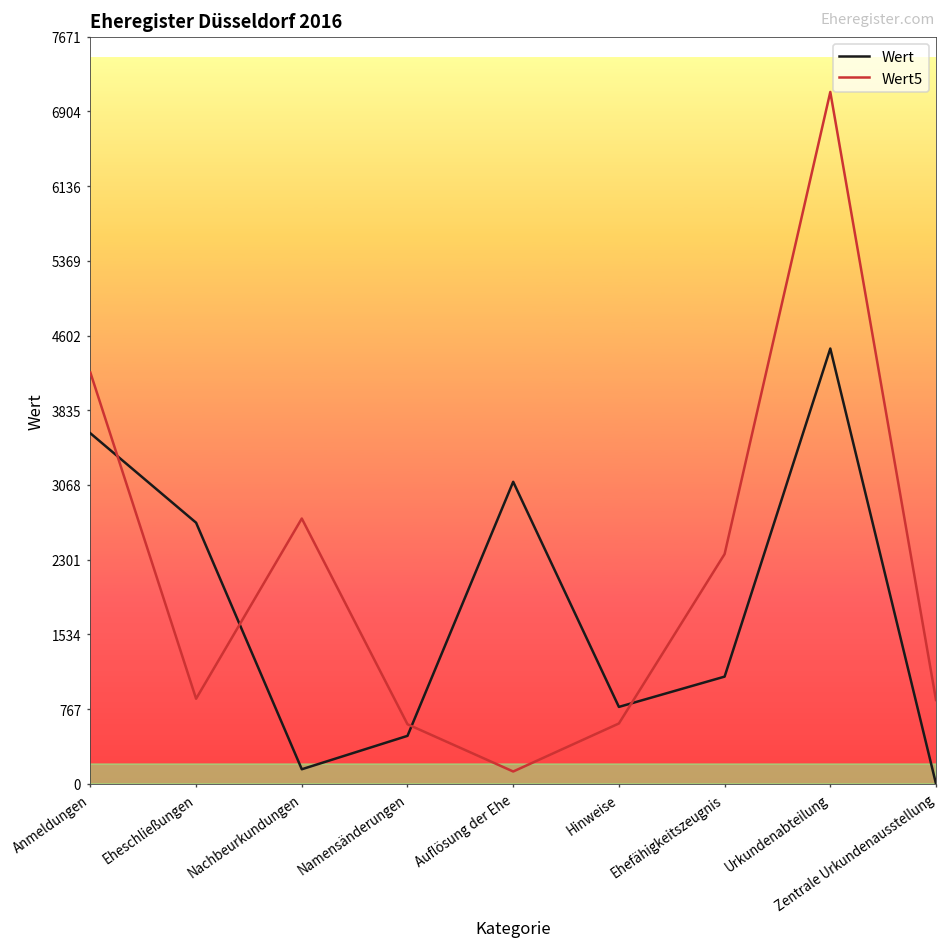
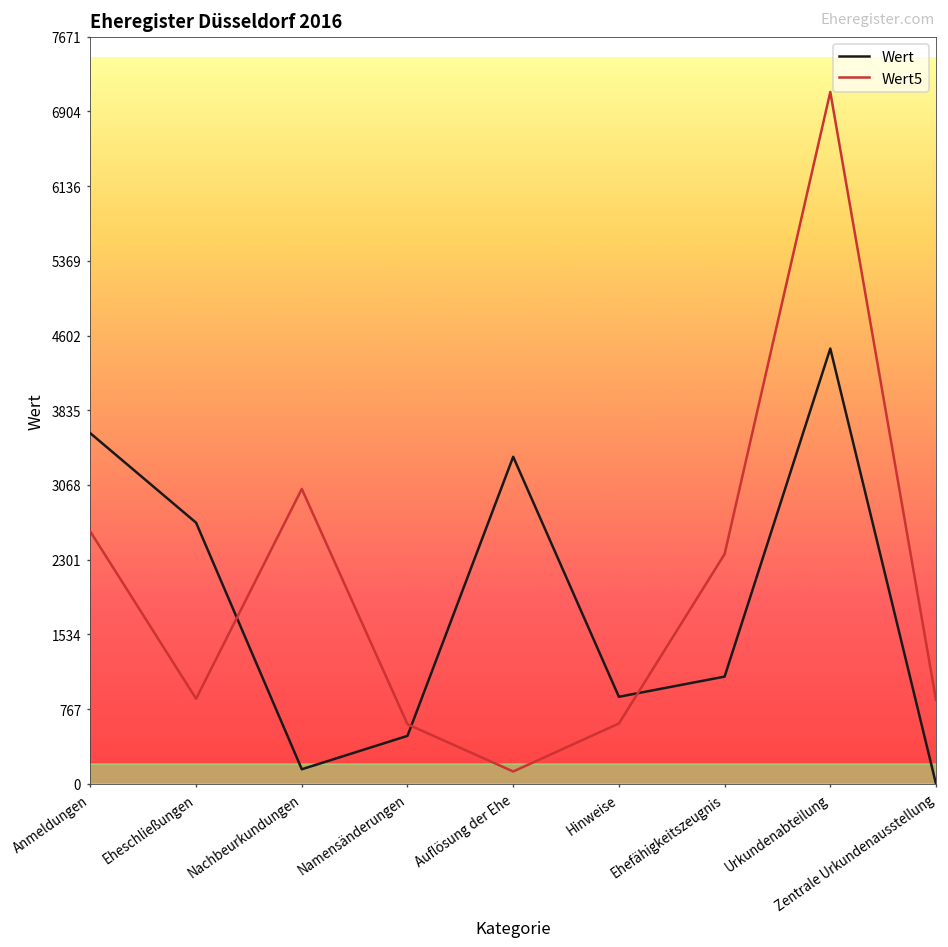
Wert5, Anmeldungen: 4200 -> 2600
Wert5, Nachbeurkundungen: 2700 -> 3000
Wert, Auflösung der Ehe: 3100 -> 3400
Wert, Hinweise: 800 -> 900
